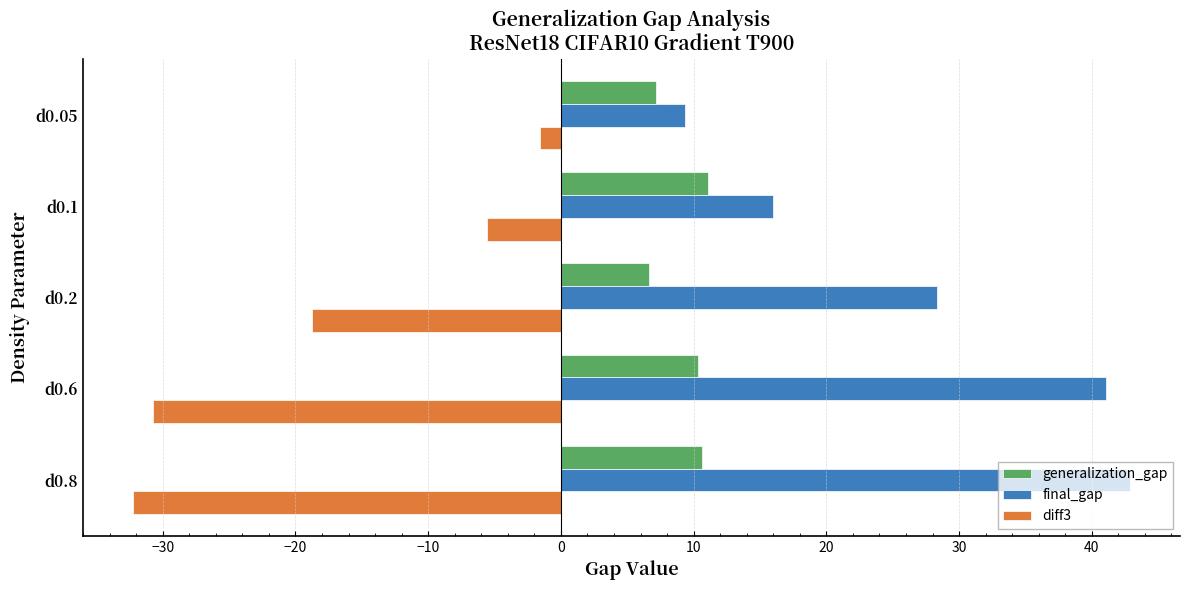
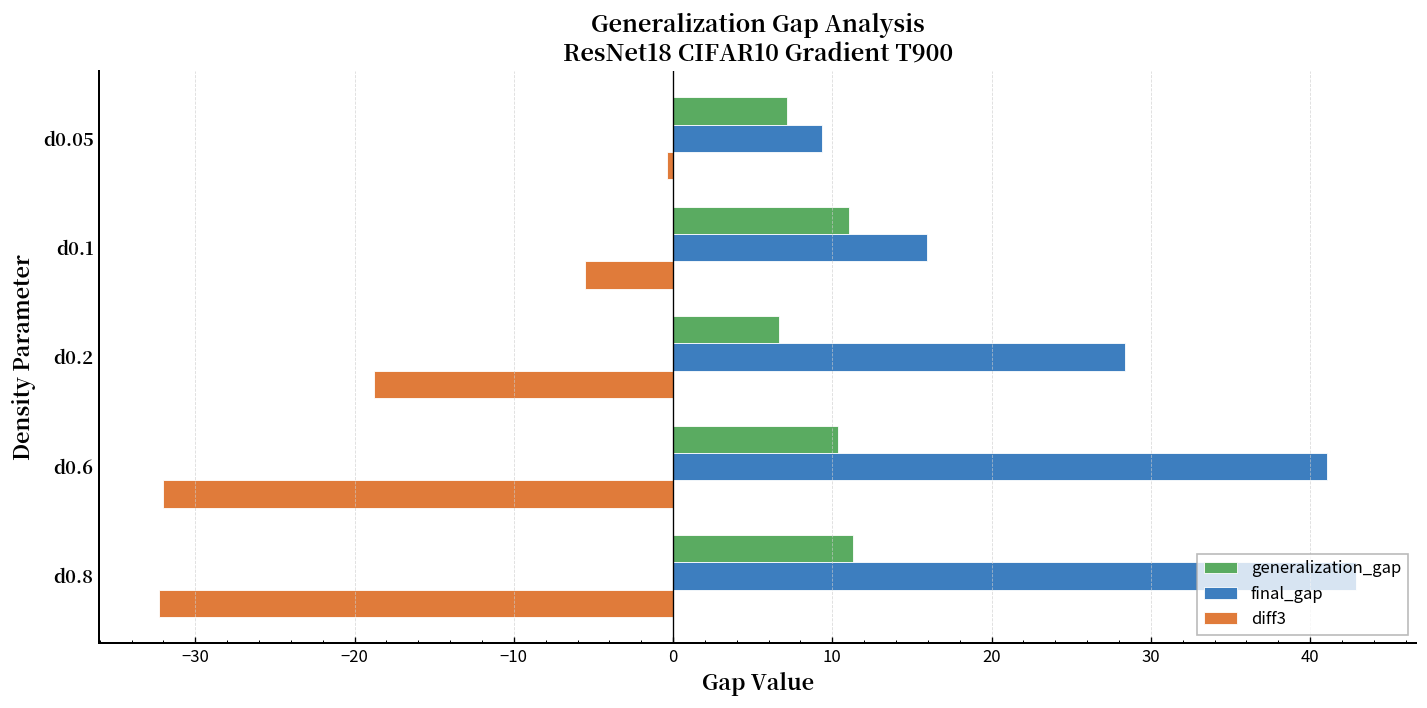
diff3, d0.05: -1.6 -> -0.4
diff3, d0.6: -30.7 -> -32.0
generalization_gap, d0.8: 10.6 -> 11.3
